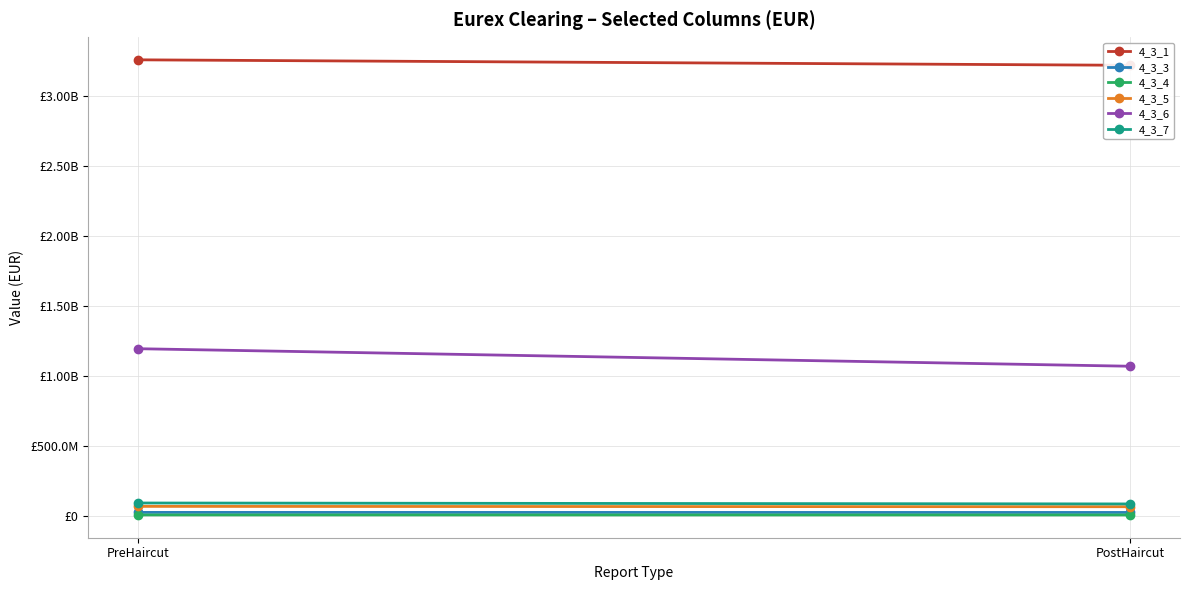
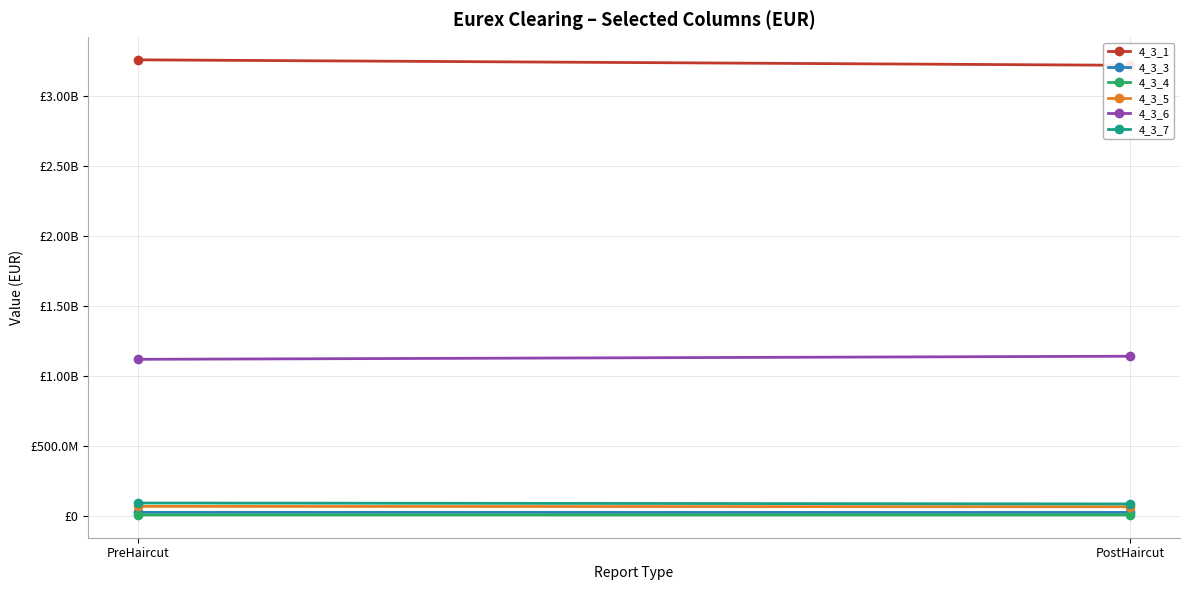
4_3_6, PreHaircut: £1200000000 -> £1120000000
4_3_6, PostHaircut: £1070000000 -> £1140000000
